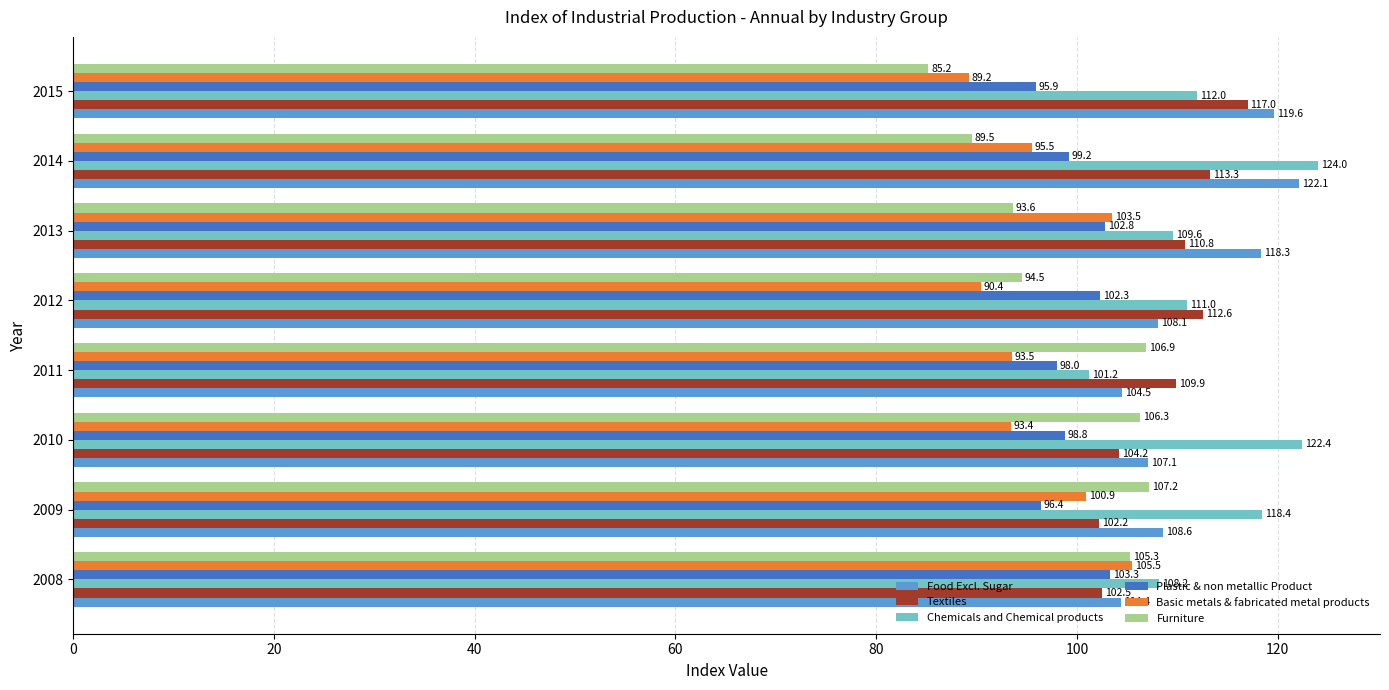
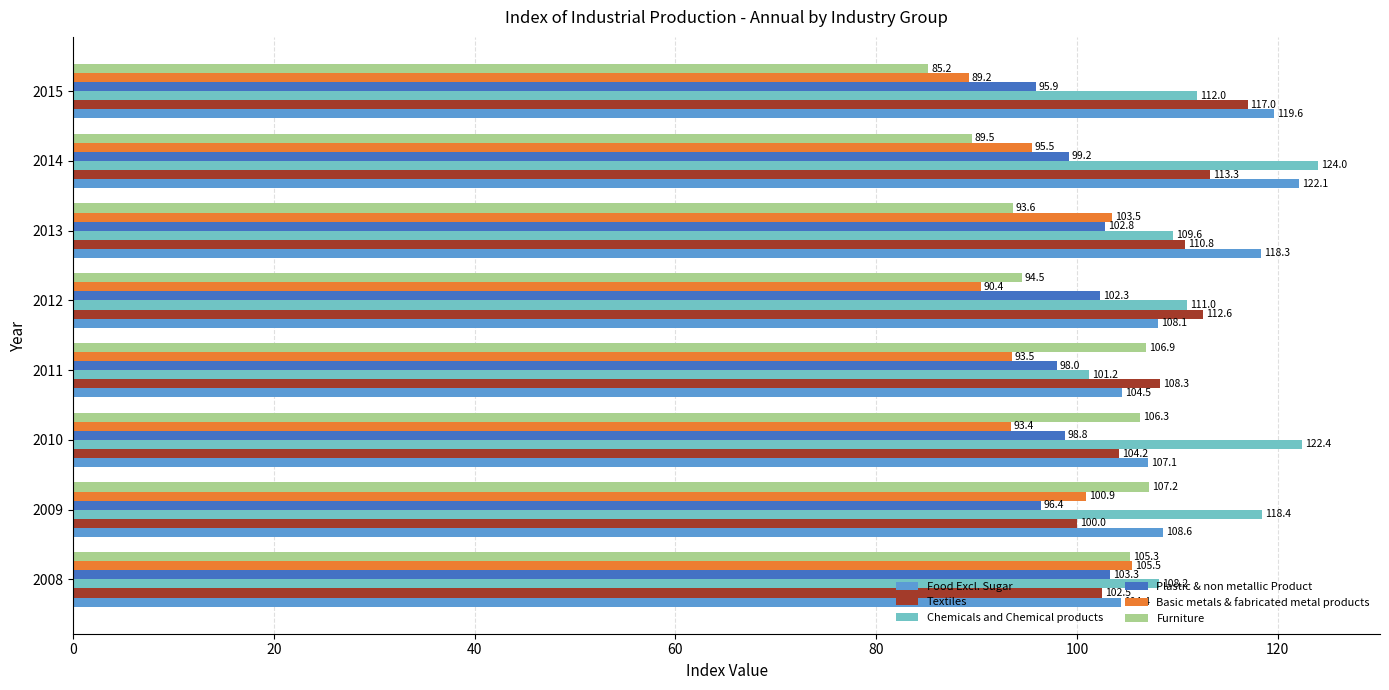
Textiles, 2011: 109.9 -> 108.3
Textiles, 2009: 102.2 -> 100.0
